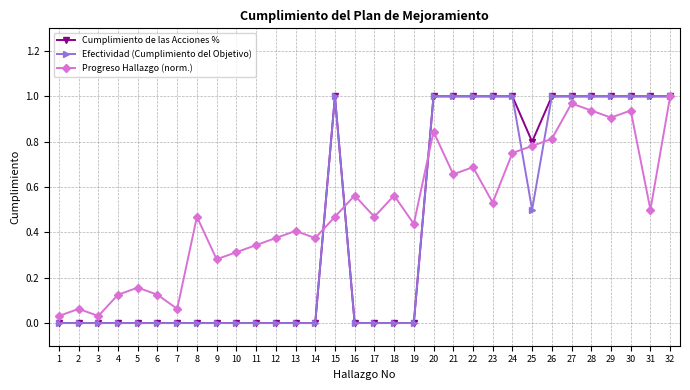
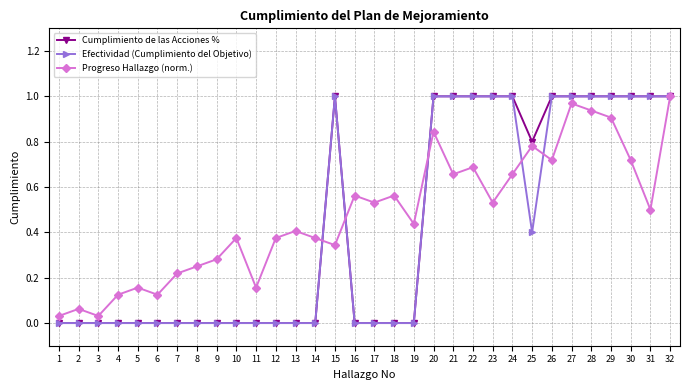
Progreso Hallazgo (norm.), 7: 0.06 -> 0.22
Progreso Hallazgo (norm.), 8: 0.47 -> 0.25
Progreso Hallazgo (norm.), 10: 0.31 -> 0.38
Progreso Hallazgo (norm.), 11: 0.34 -> 0.16
Progreso Hallazgo (norm.), 15: 0.47 -> 0.34
Progreso Hallazgo (norm.), 17: 0.47 -> 0.53
Progreso Hallazgo (norm.), 24: 0.75 -> 0.66
Efectividad (Cumplimiento del Objetivo), 25: 0.5 -> 0.4
Progreso Hallazgo (norm.), 26: 0.81 -> 0.72
Progreso Hallazgo (norm.), 30: 0.94 -> 0.72
